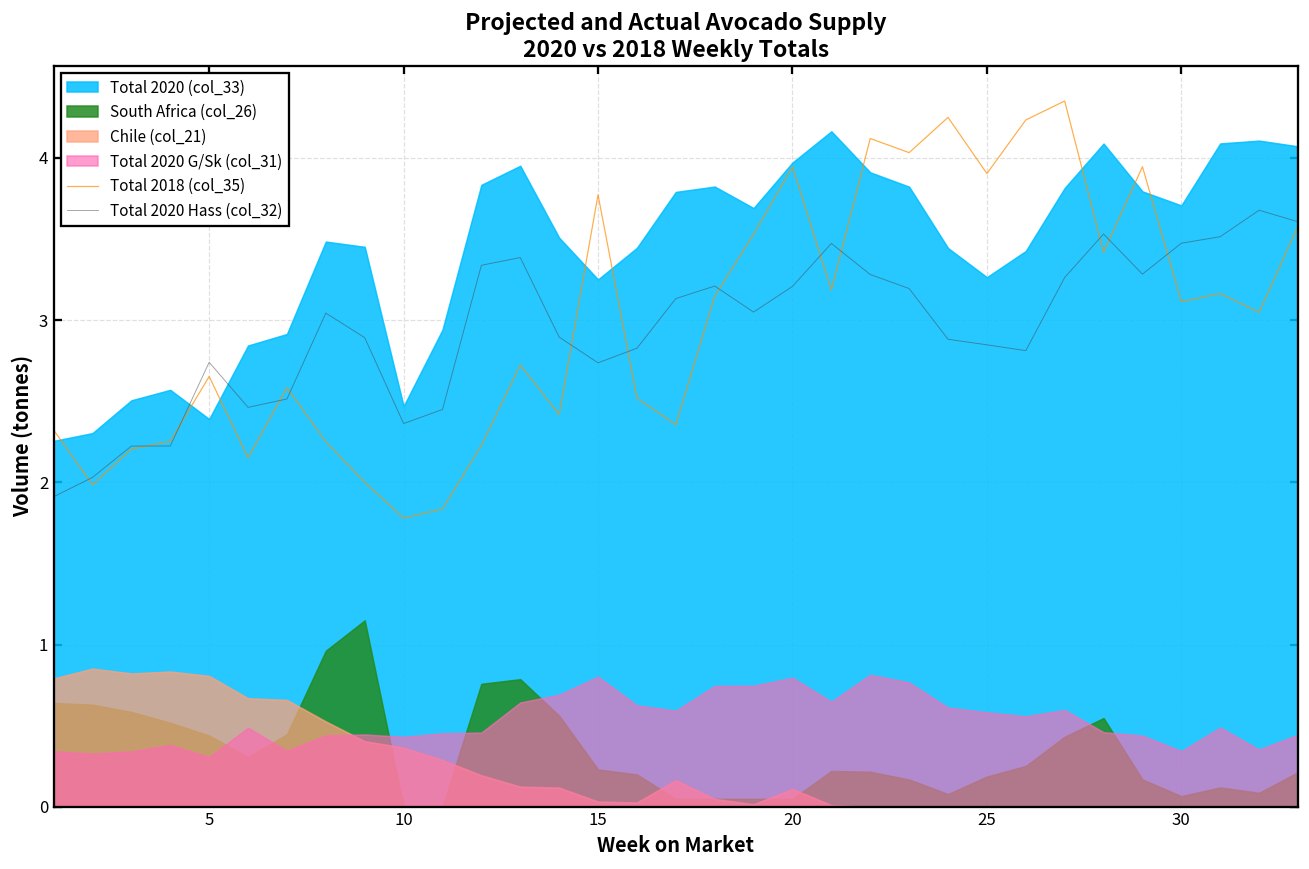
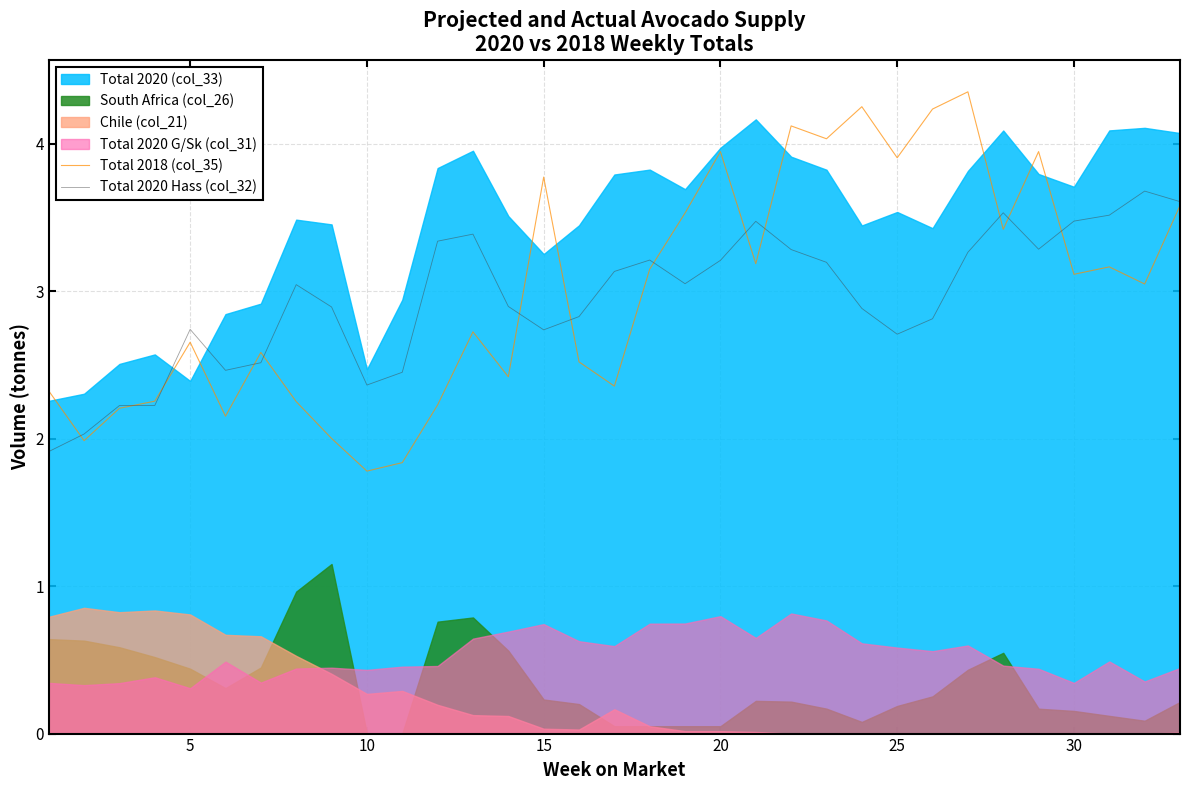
Chile (col_21), 10: 0.37 -> 0.27
Total 2020 G/Sk (col_31), 15: 0.80 -> 0.74
Chile (col_21), 20: 0.11 -> 0.02
Total 2020 (col_33), 25: 3.27 -> 3.54
Total 2020 Hass (col_32), 25: 2.85 -> 2.71
South Africa (col_26), 30: 0.07 -> 0.15
